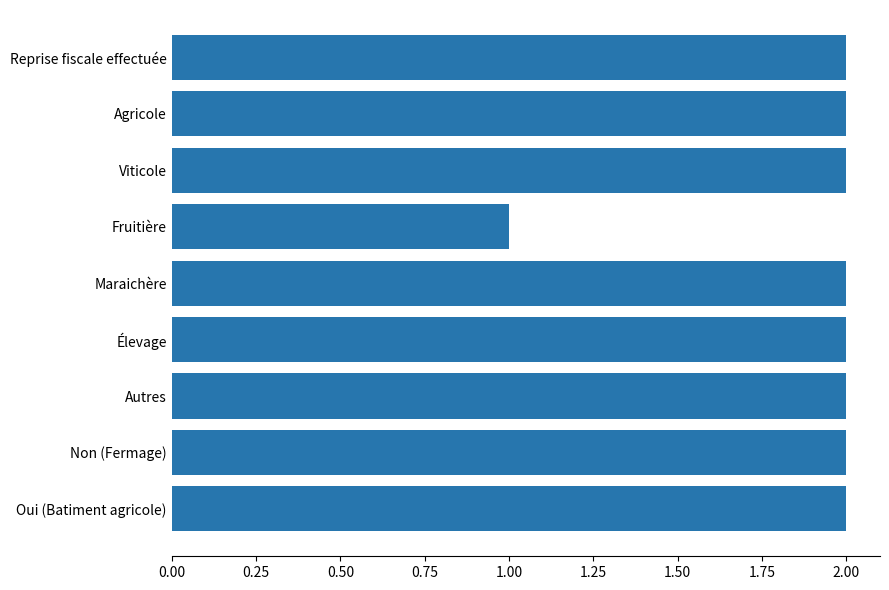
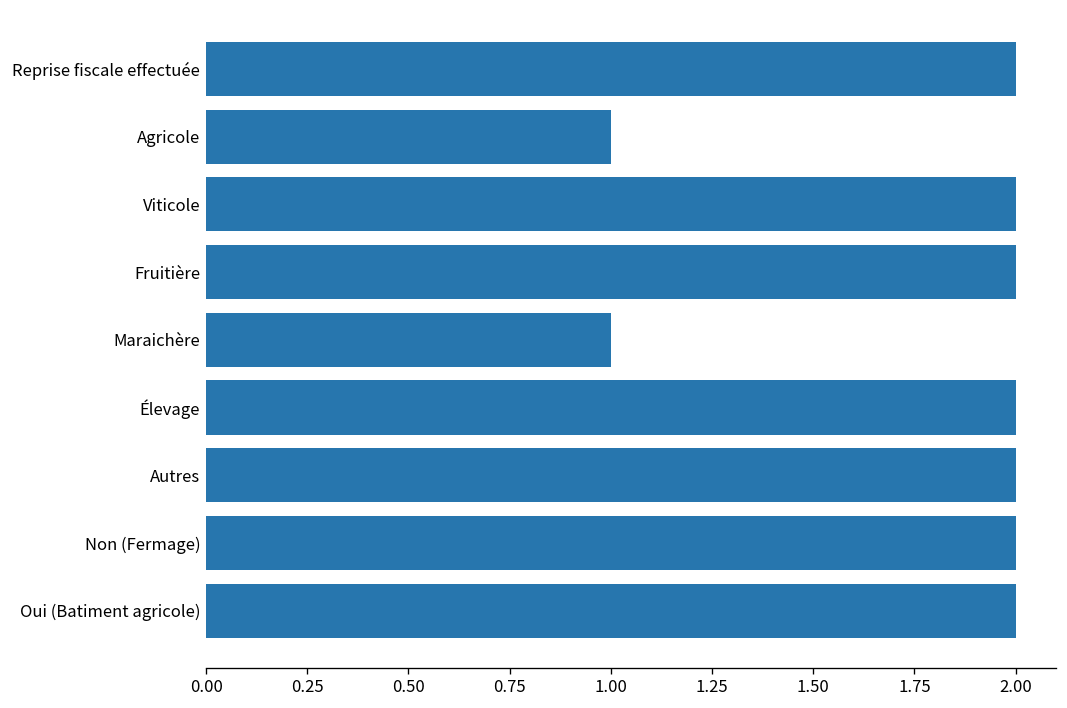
Agricole: 2 -> 1
Fruitière: 1 -> 2
Maraichère: 2 -> 1
